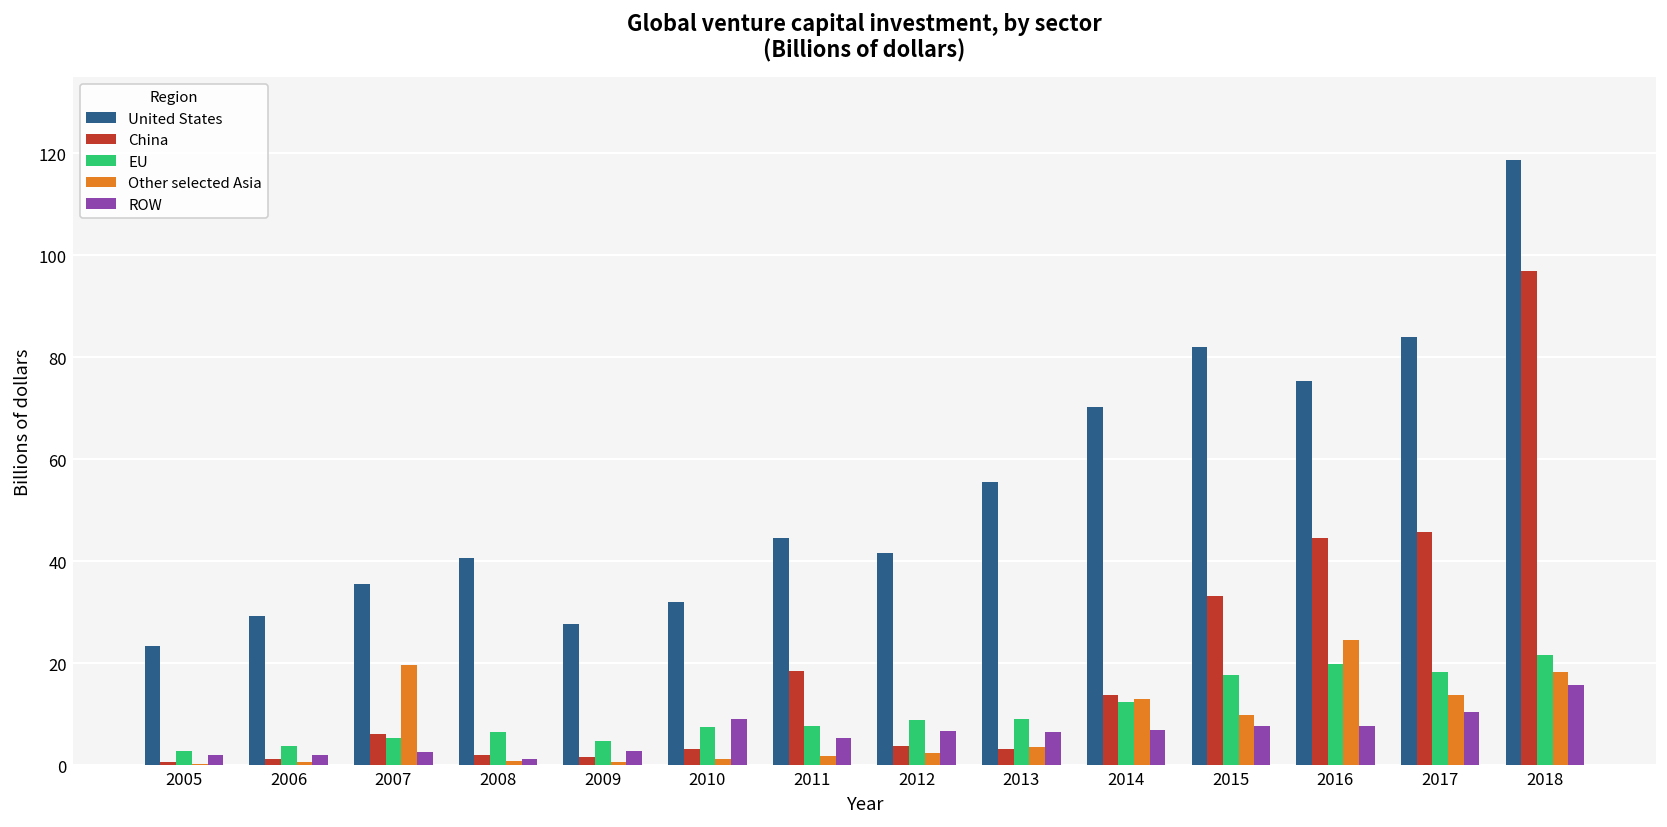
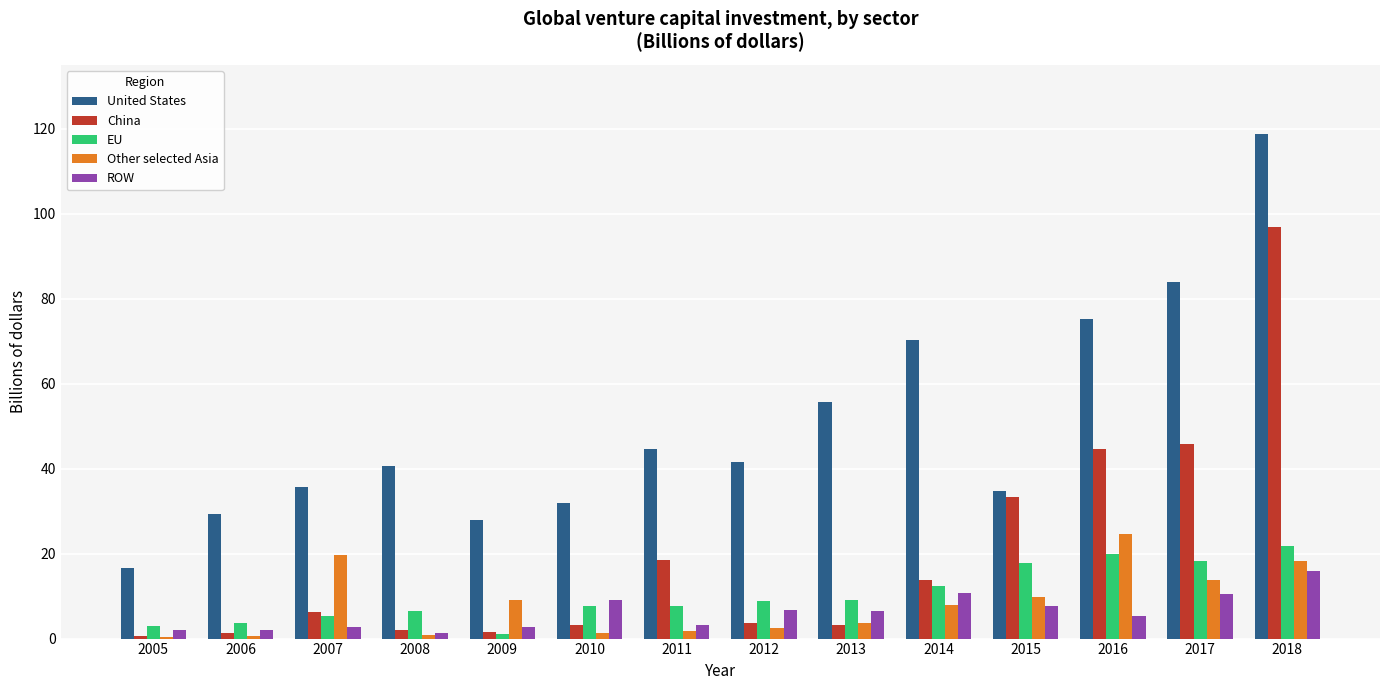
United States, 2005: 23 -> 17
EU, 2009: 5 -> 1
Other selected Asia, 2009: 1 -> 9
ROW, 2011: 5 -> 3
Other selected Asia, 2014: 13 -> 8
ROW, 2014: 7 -> 11
United States, 2015: 82 -> 35
ROW, 2016: 8 -> 5
